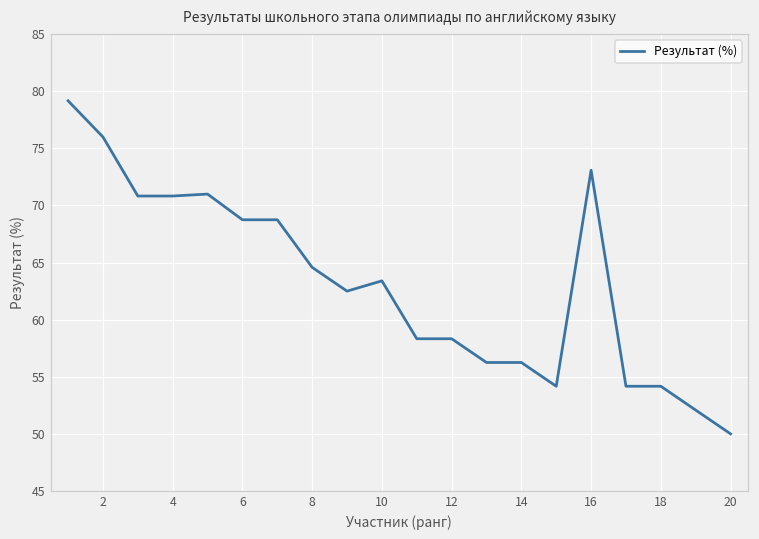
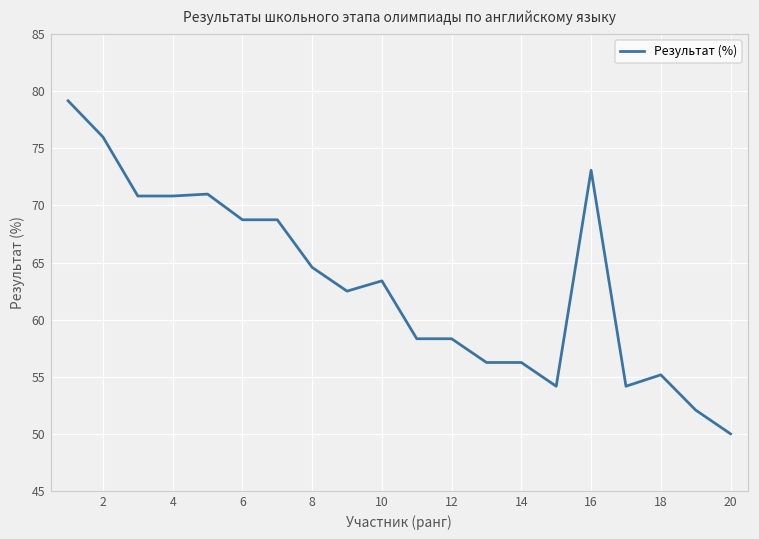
18: 54.2 -> 55.2
